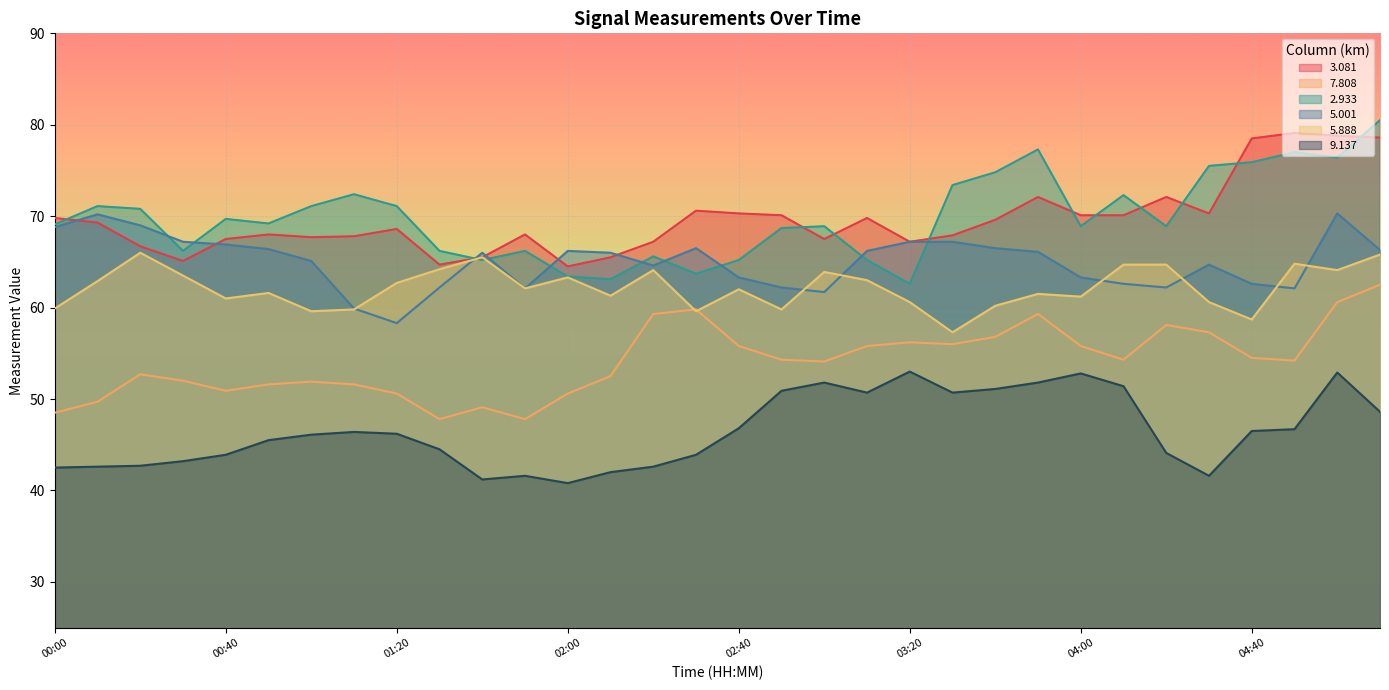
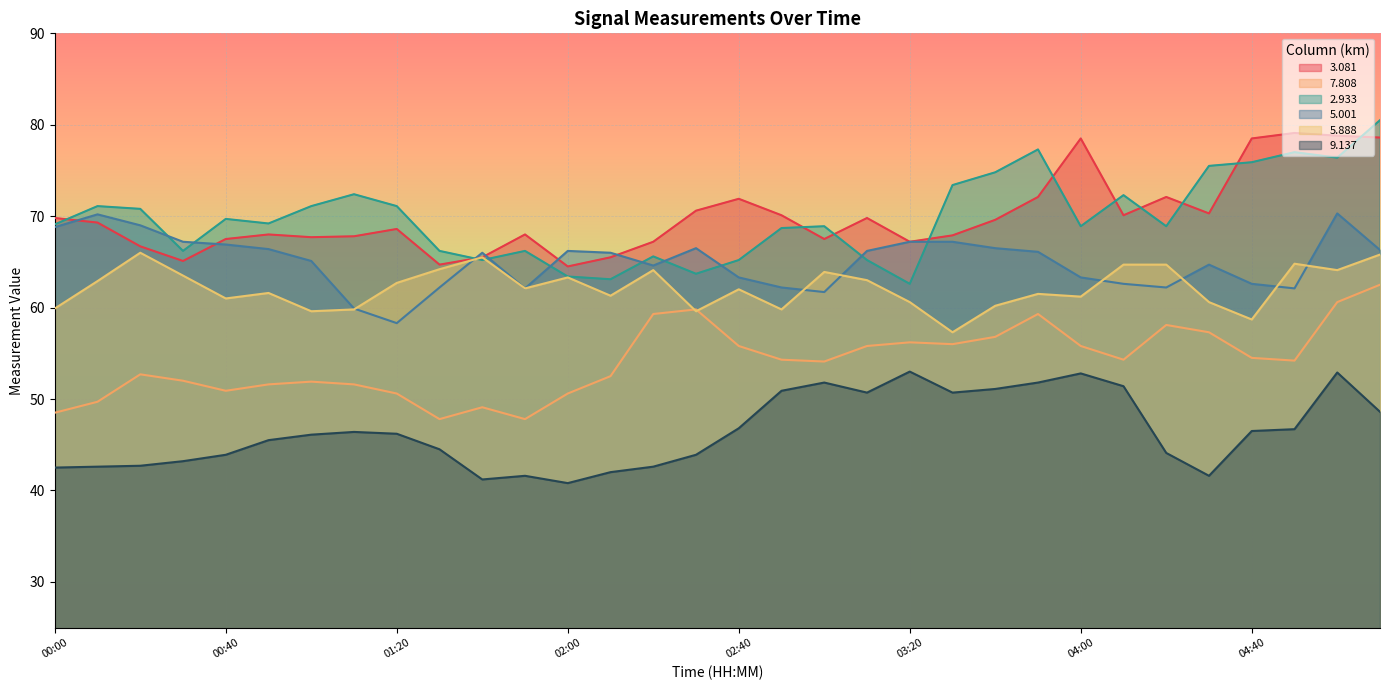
3.081, 02:40: 70 -> 72
3.081, 04:00: 70 -> 79
